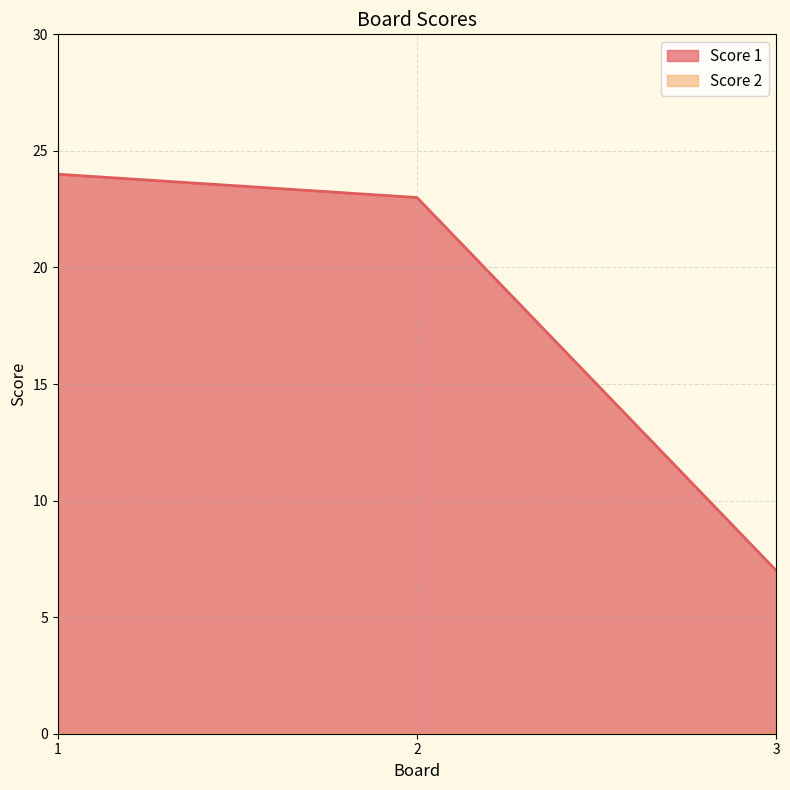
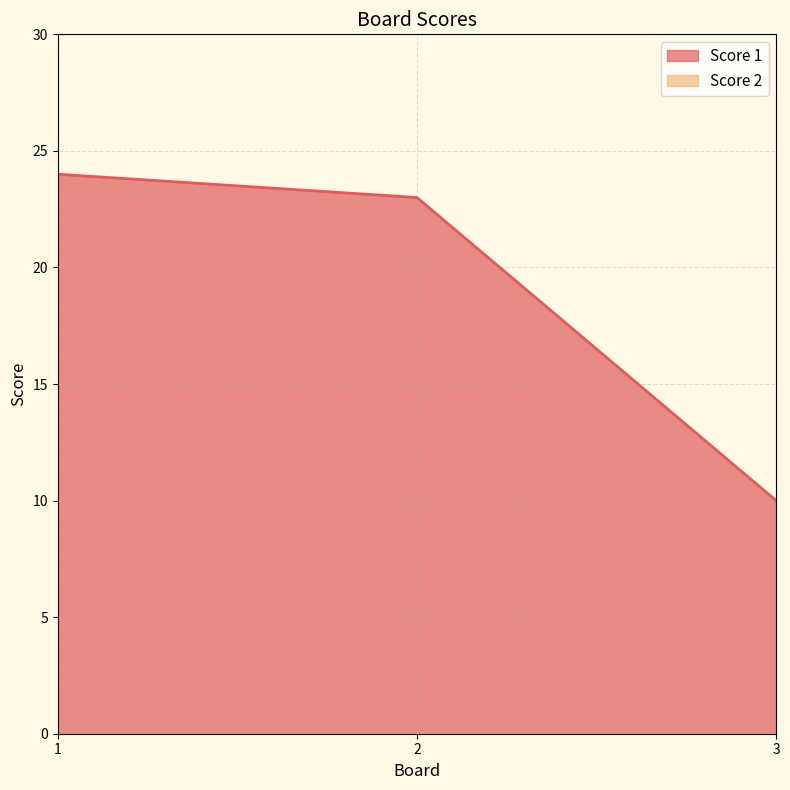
Score 1, 3: 7 -> 10
